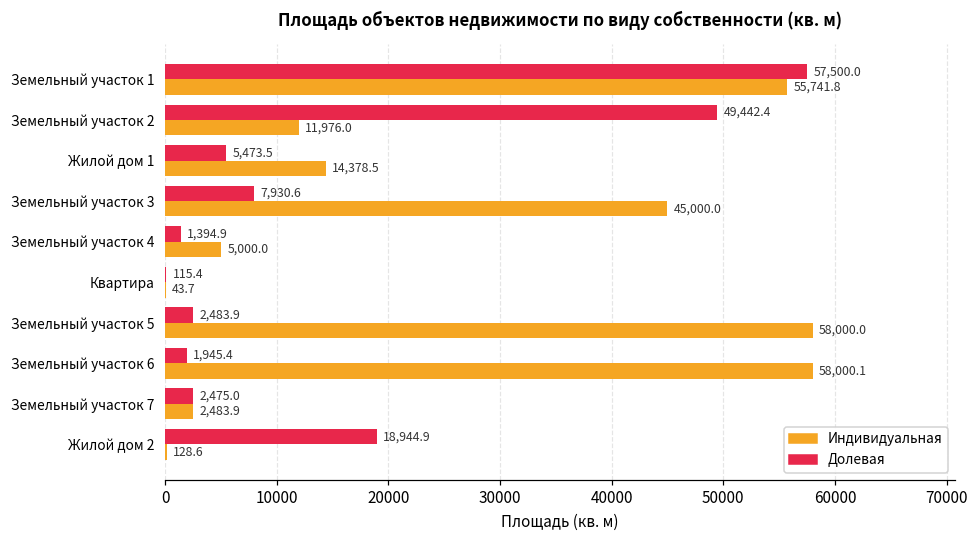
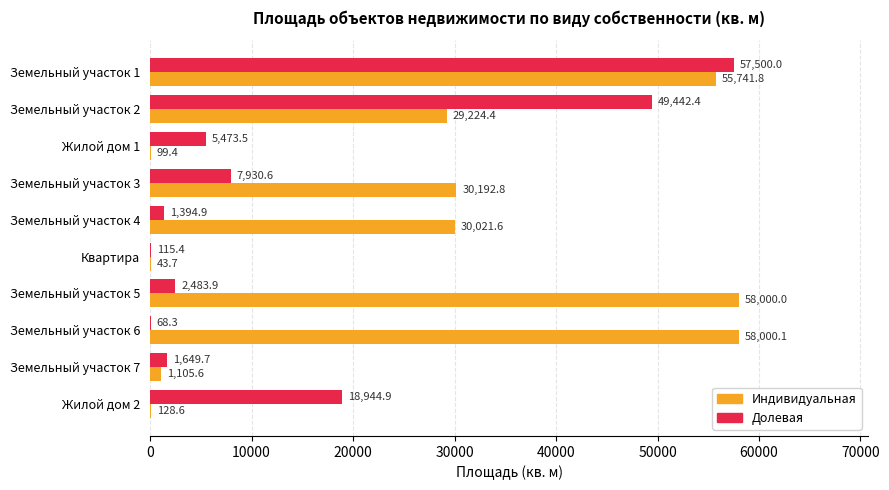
Индивидуальная, Земельный участок 2: 11,976.0 -> 29,224.4
Индивидуальная, Жилой дом 1: 14,378.5 -> 99.4
Индивидуальная, Земельный участок 3: 45,000.0 -> 30,192.8
Индивидуальная, Земельный участок 4: 5,000.0 -> 30,021.6
Долевая, Земельный участок 6: 1,945.4 -> 68.3
Долевая, Земельный участок 7: 2,475.0 -> 1,649.7
Индивидуальная, Земельный участок 7: 2,483.9 -> 1,105.6
